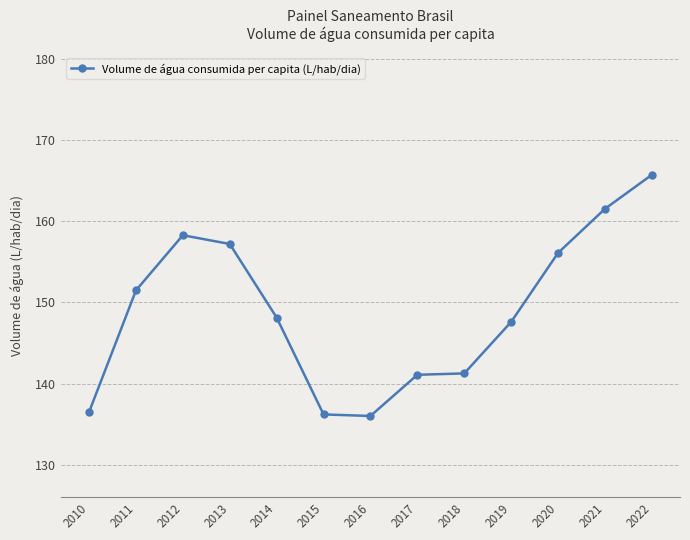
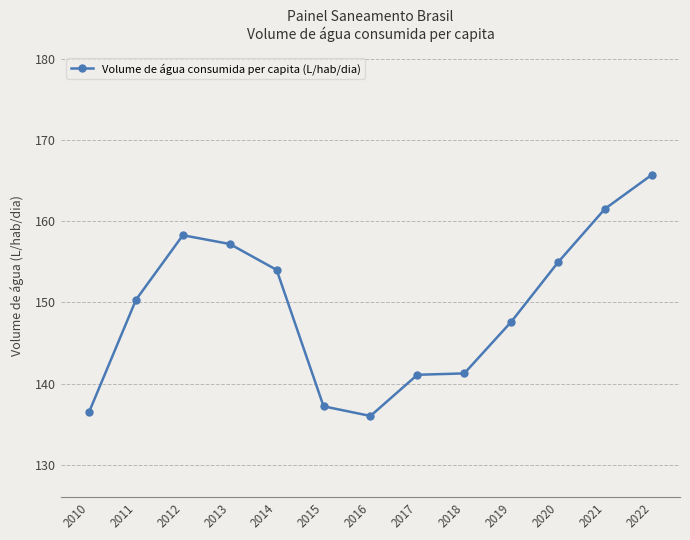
2011: 151 -> 150
2014: 148 -> 154
2015: 136 -> 137
2020: 156 -> 155
